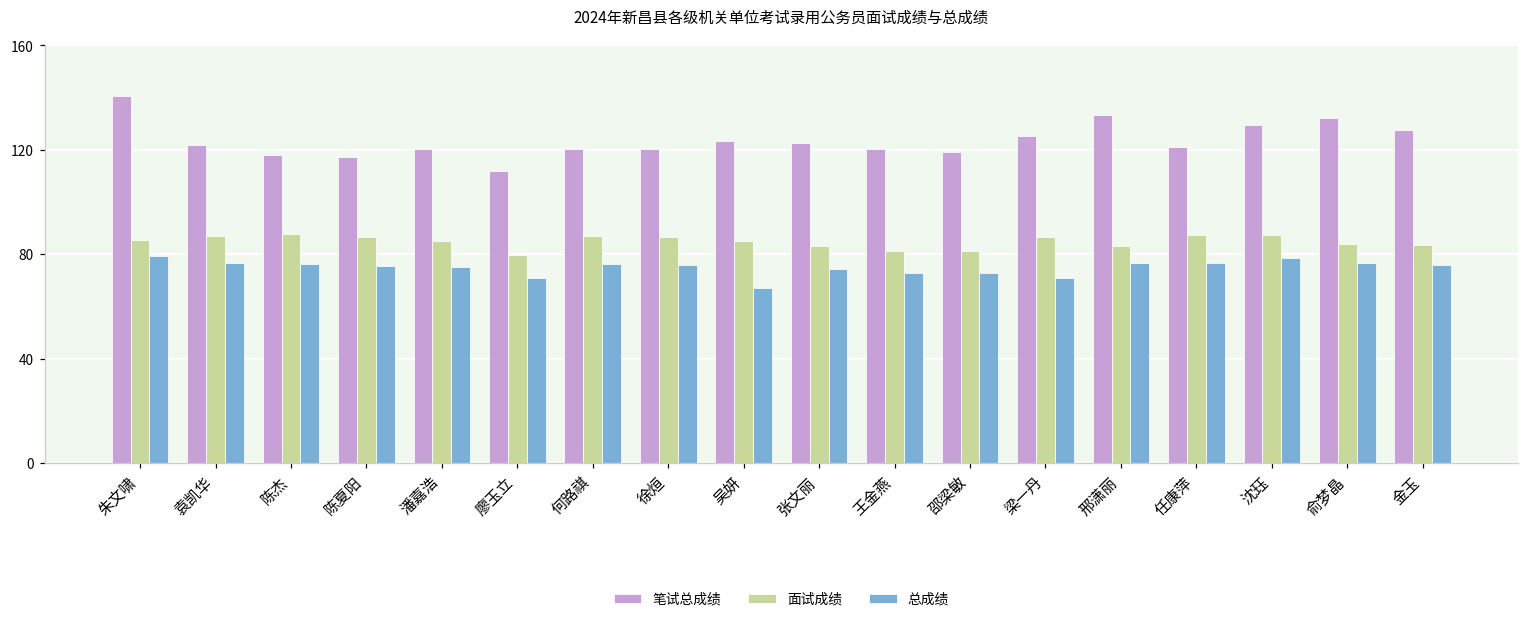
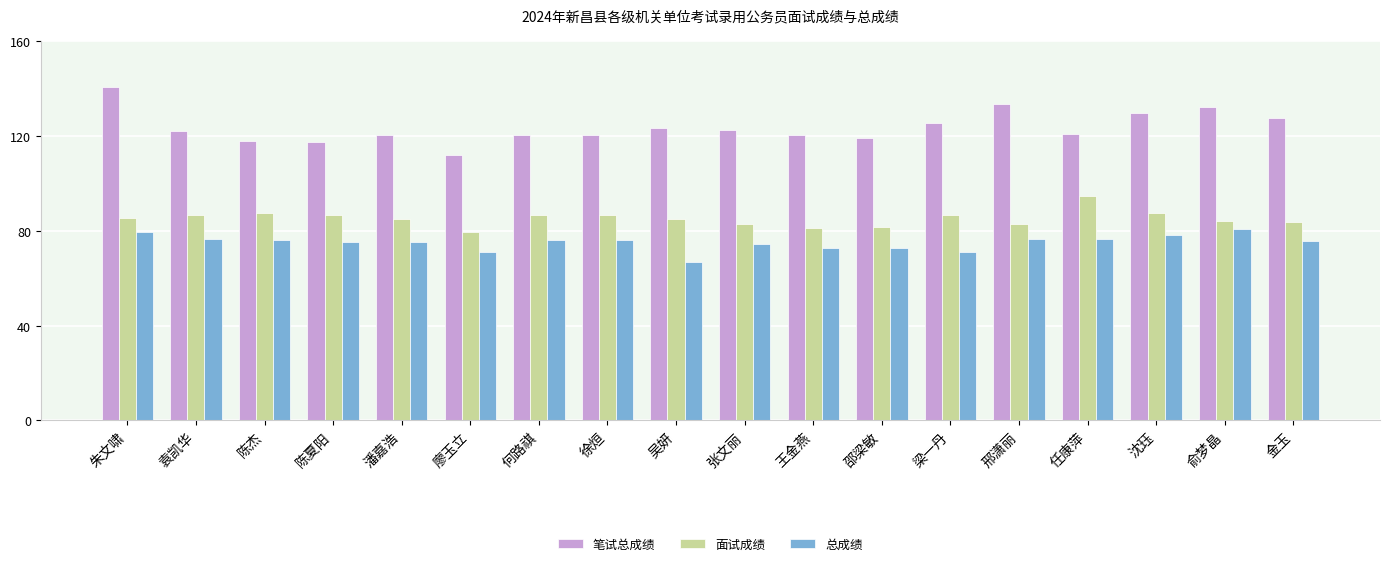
面试成绩, 任康萍: 87 -> 95
总成绩, 俞梦晶: 77 -> 81
